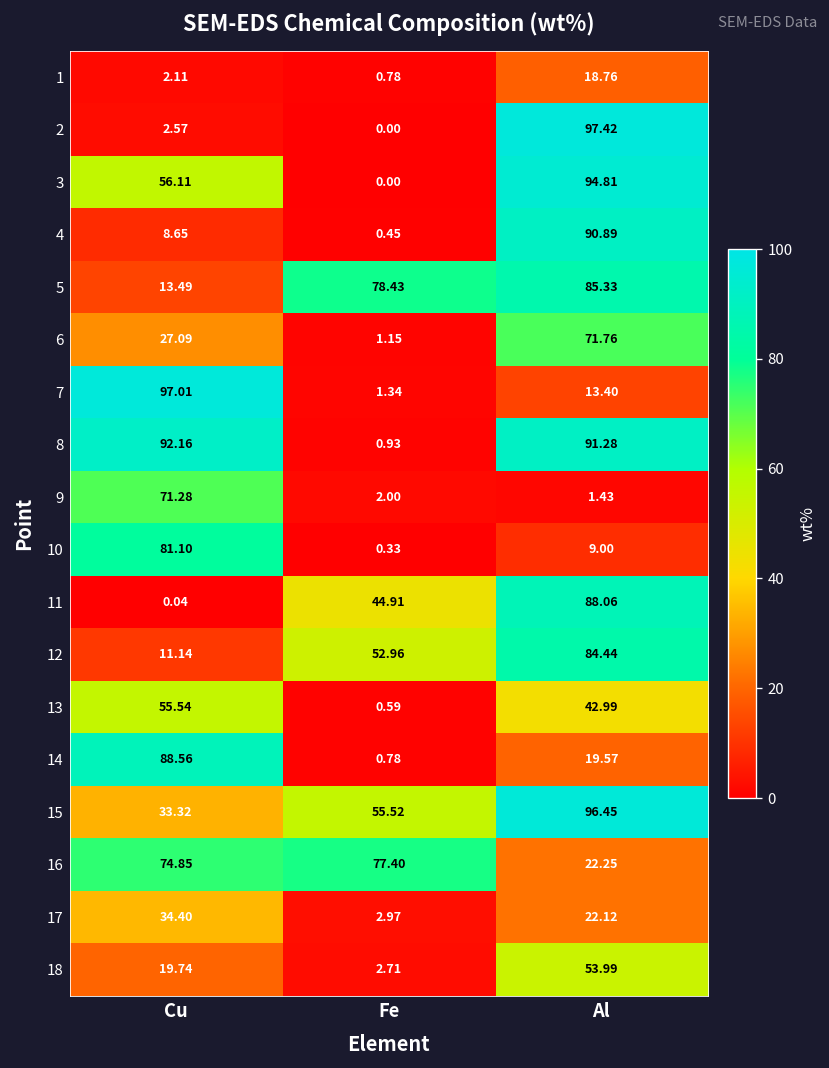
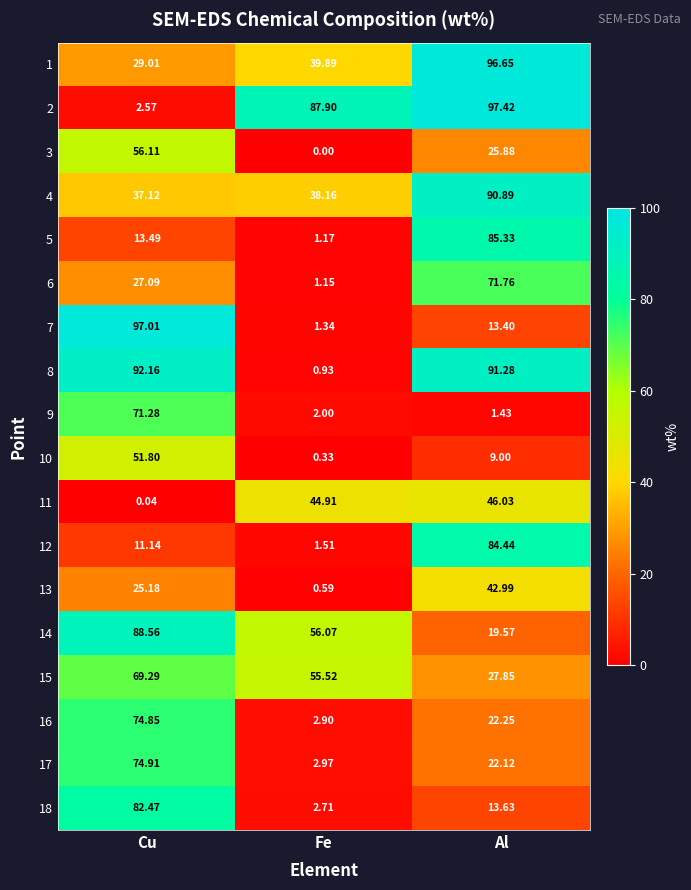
1, Cu: 2.11 -> 29.01
1, Fe: 0.78 -> 39.89
1, Al: 18.76 -> 96.65
2, Fe: 0.00 -> 87.90
3, Al: 94.81 -> 25.88
4, Cu: 8.65 -> 37.12
4, Fe: 0.45 -> 38.16
5, Fe: 78.43 -> 1.17
10, Cu: 81.10 -> 51.80
11, Al: 88.06 -> 46.03
12, Fe: 52.96 -> 1.51
13, Cu: 55.54 -> 25.18
14, Fe: 0.78 -> 56.07
15, Cu: 33.32 -> 69.29
15, Al: 96.45 -> 27.85
16, Fe: 77.40 -> 2.90
17, Cu: 34.40 -> 74.91
18, Cu: 19.74 -> 82.47
18, Al: 53.99 -> 13.63
